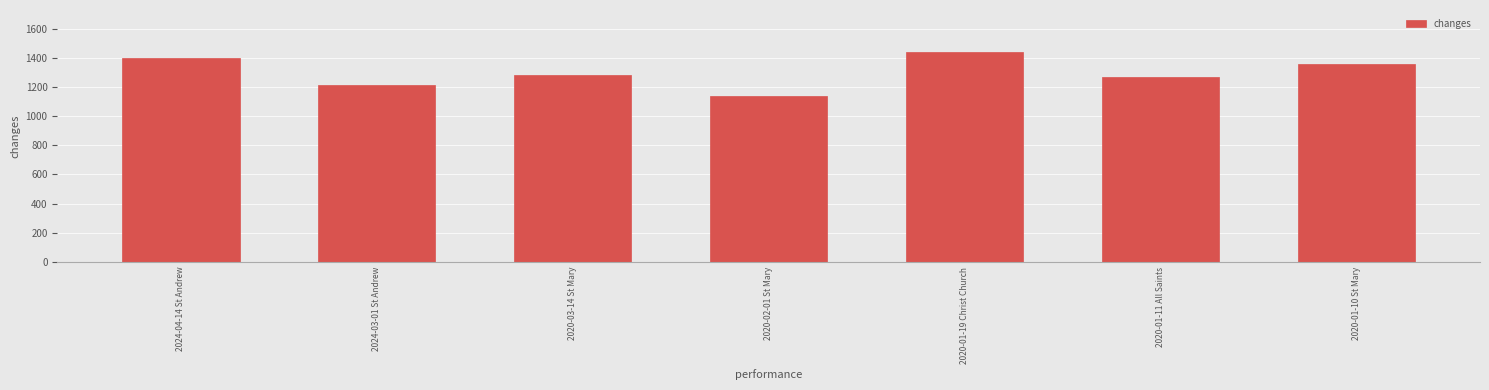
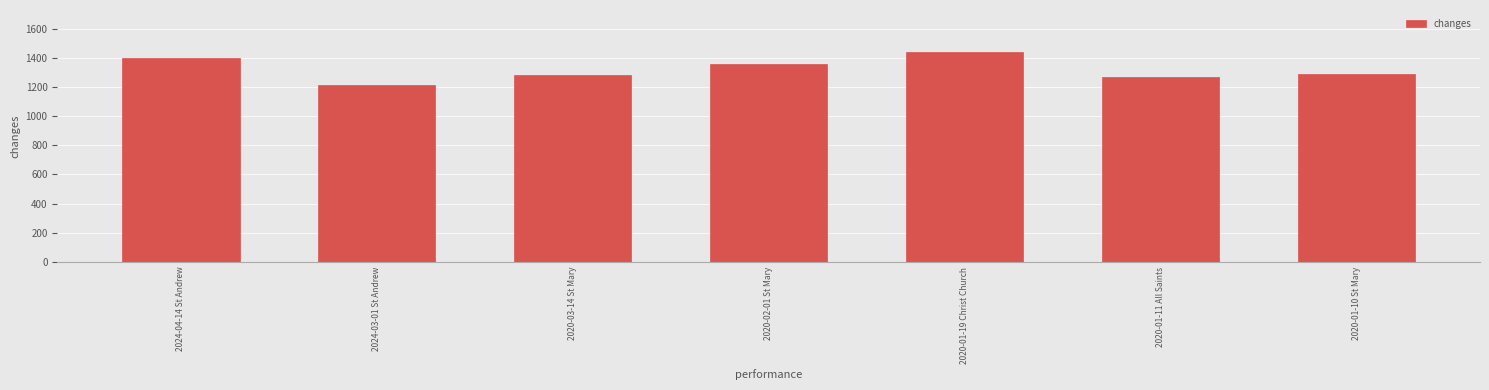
2020-02-01 St Mary: 1140 -> 1360
2020-01-10 St Mary: 1360 -> 1290
